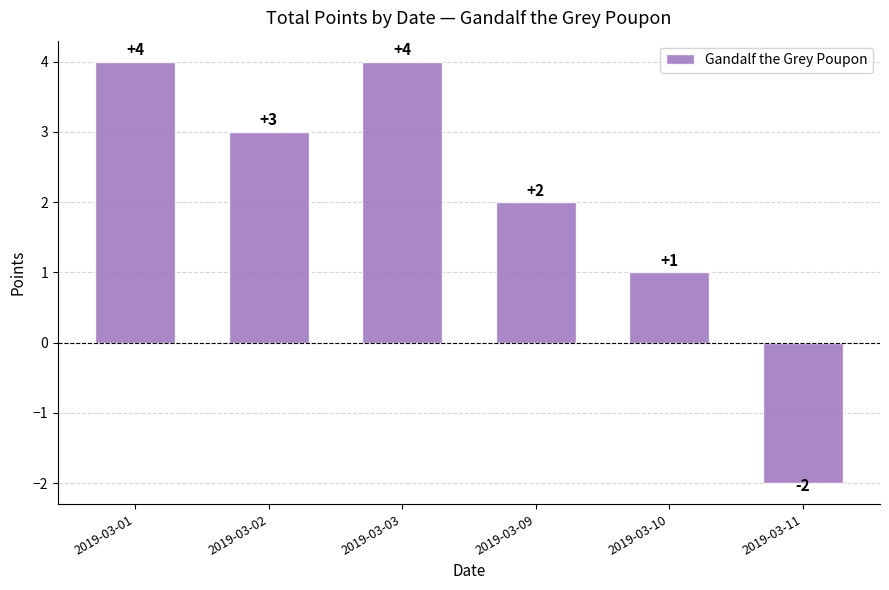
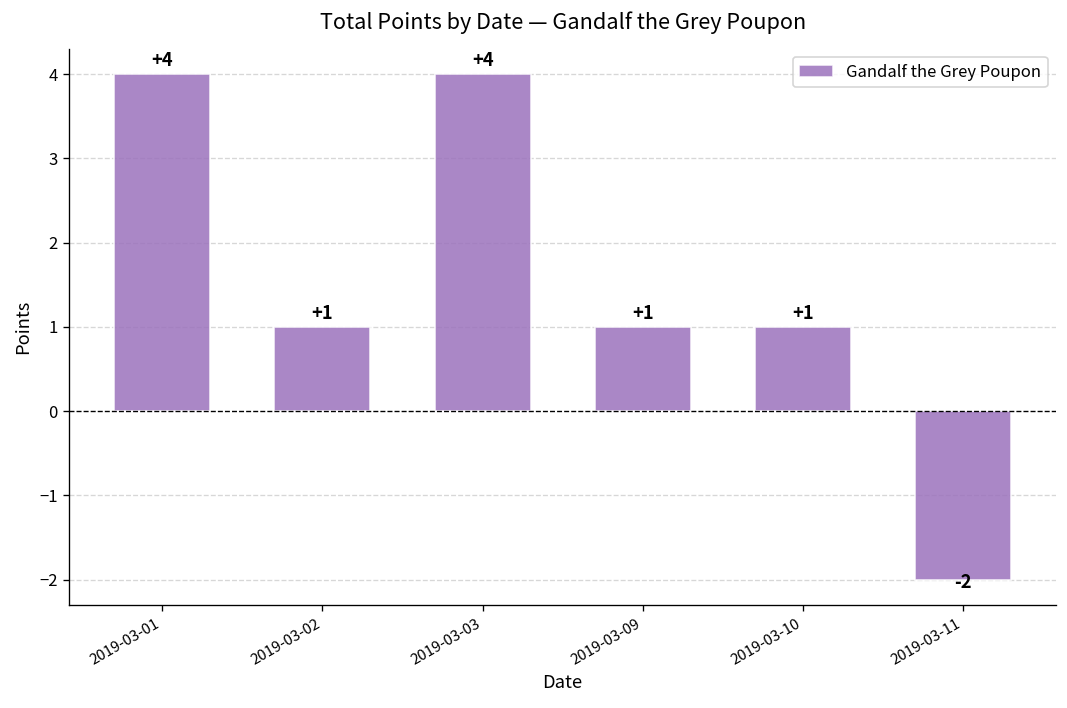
2019-03-02: +3 -> +1
2019-03-09: +2 -> +1
